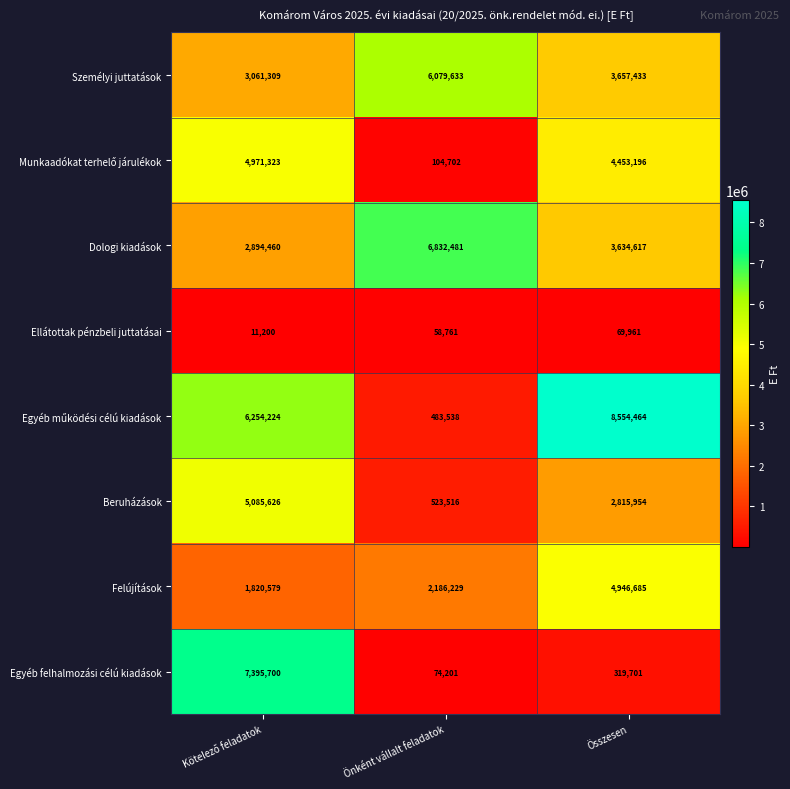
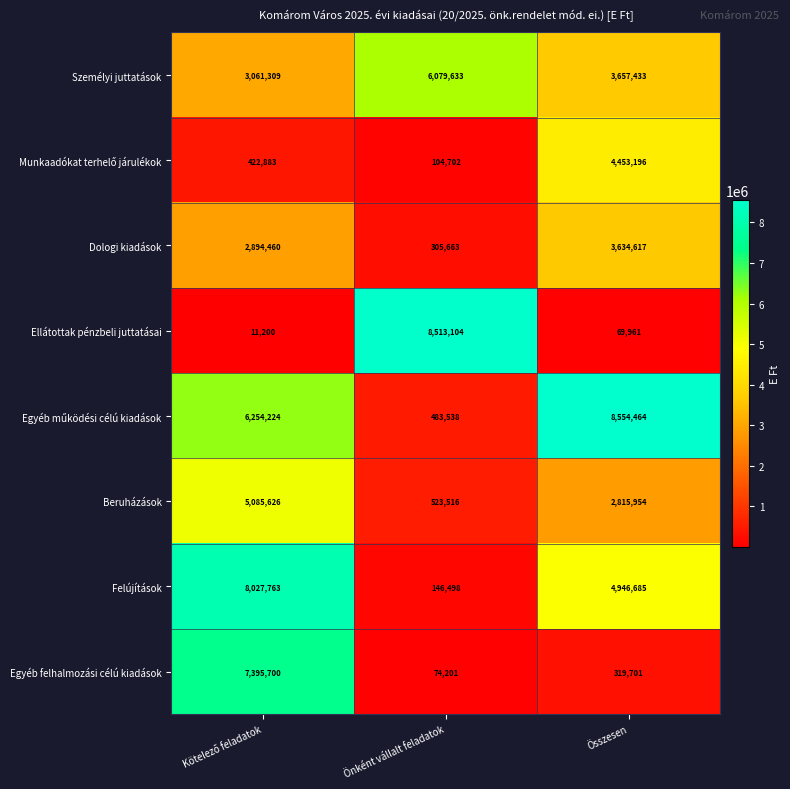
Munkaadókat terhelő járulékok, Kötelező feladatok: 4,971,323 -> 422,883
Dologi kiadások, Önként vállalt feladatok: 6,832,481 -> 305,663
Ellátottak pénzbeli juttatásai, Önként vállalt feladatok: 58,761 -> 8,513,104
Felújítások, Kötelező feladatok: 1,820,579 -> 8,027,763
Felújítások, Önként vállalt feladatok: 2,186,229 -> 146,498
